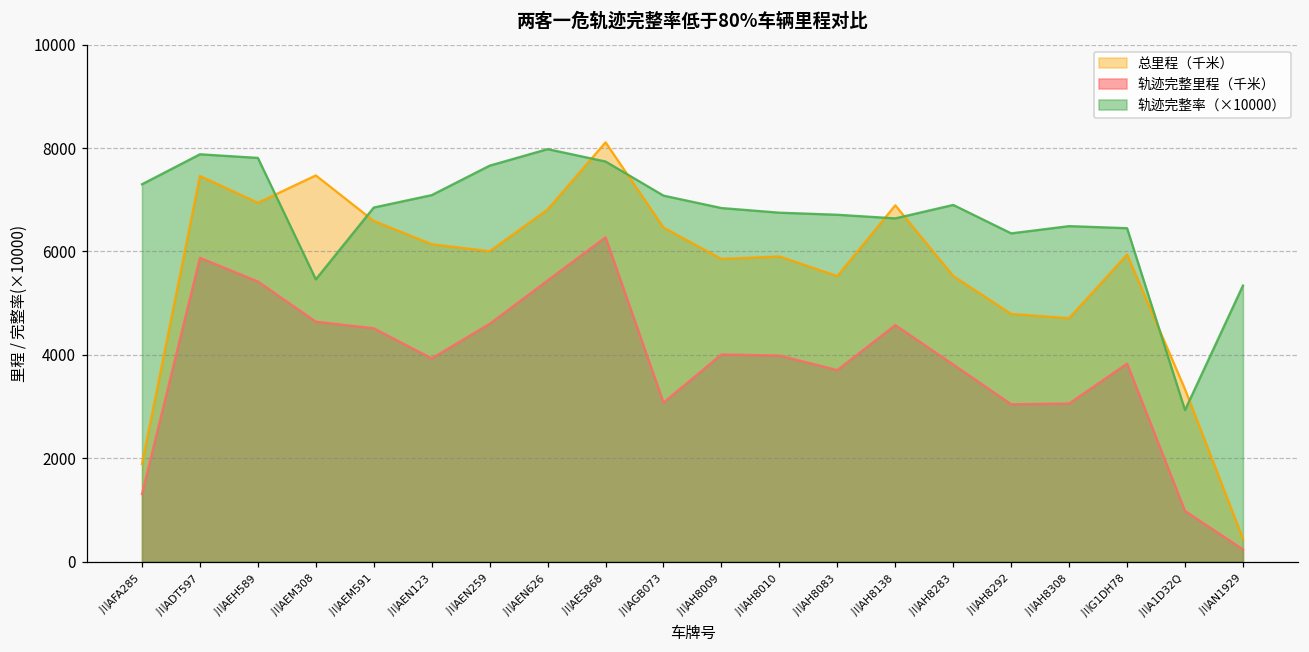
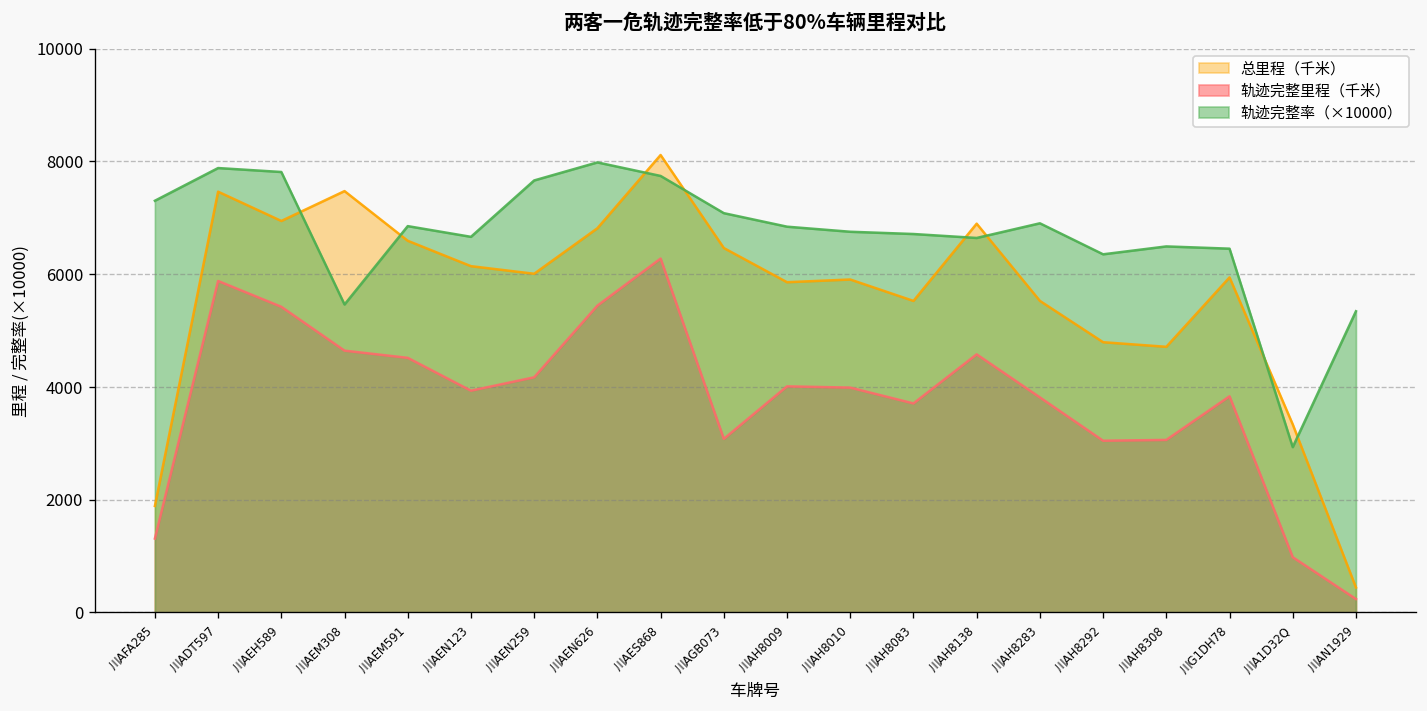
轨迹完整率（×10000）, 川AEN123: 7100 -> 6700
轨迹完整里程（千米）, 川AEN259: 4600 -> 4200
